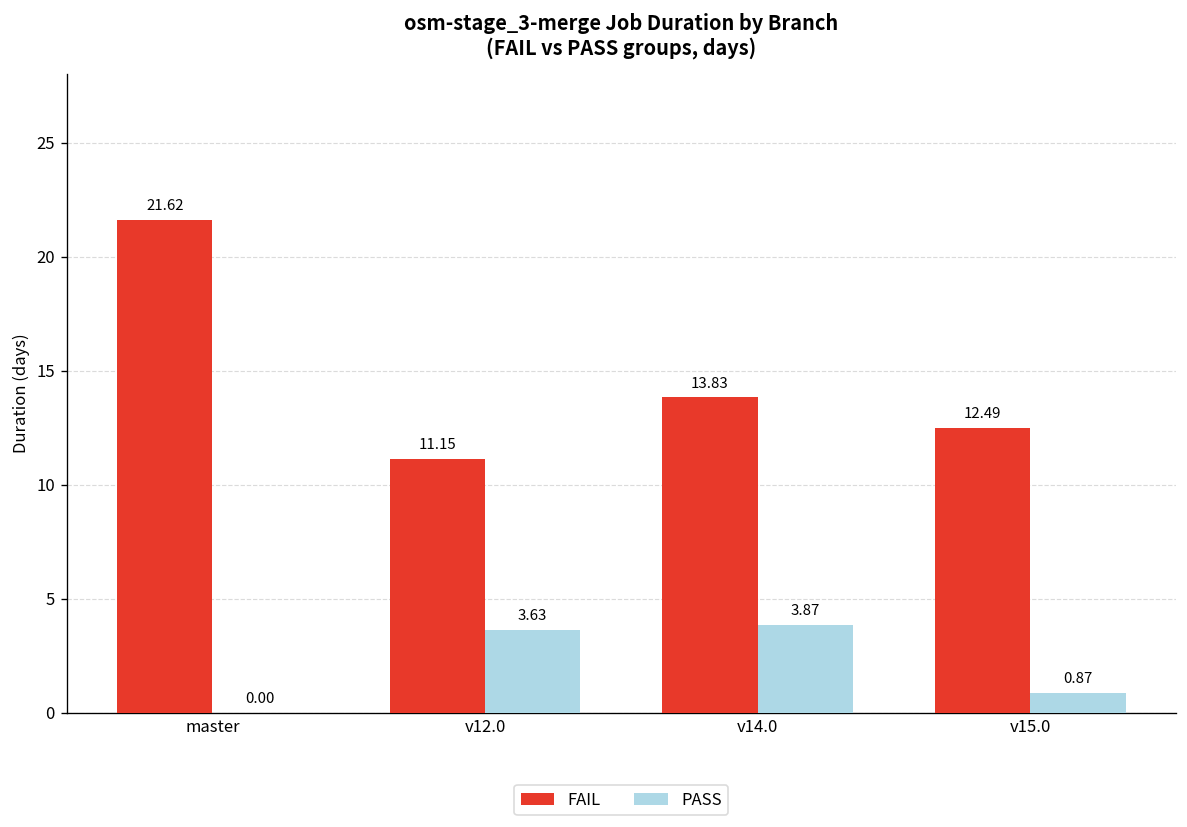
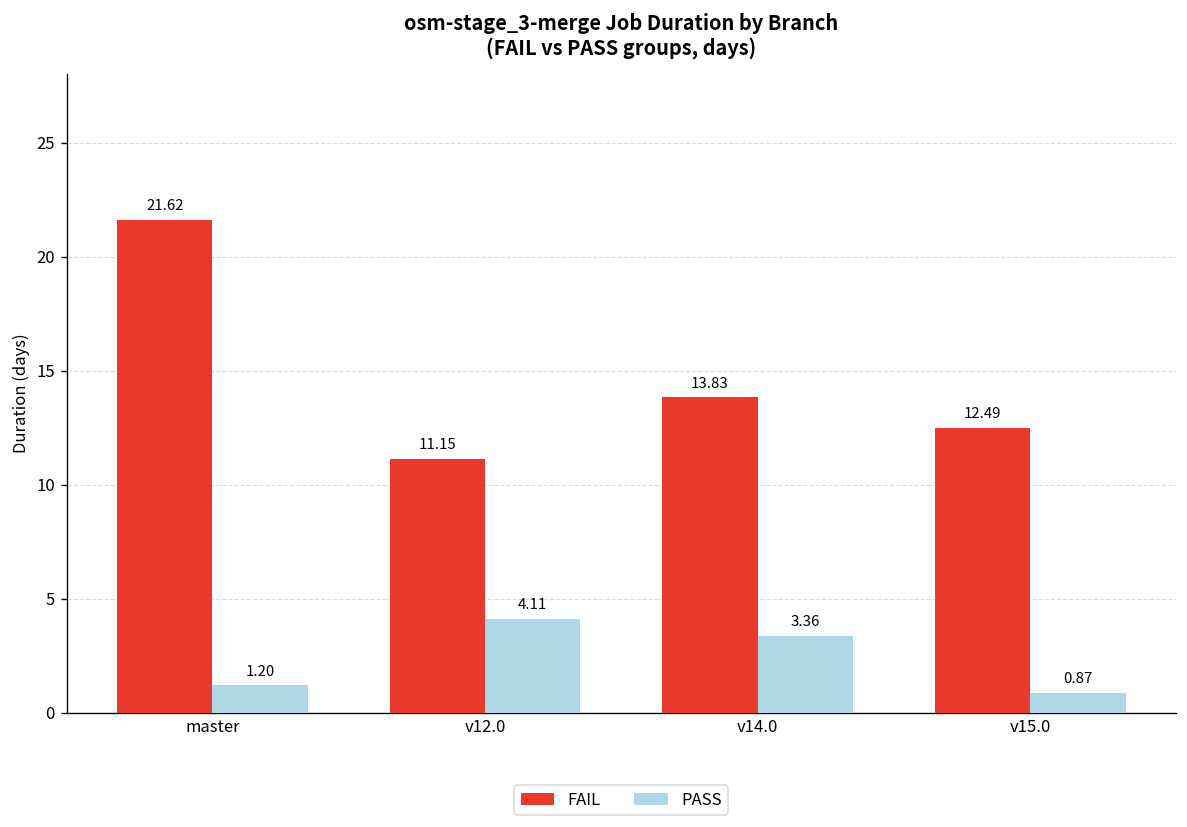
PASS, master: 0.00 -> 1.20
PASS, v12.0: 3.63 -> 4.11
PASS, v14.0: 3.87 -> 3.36
